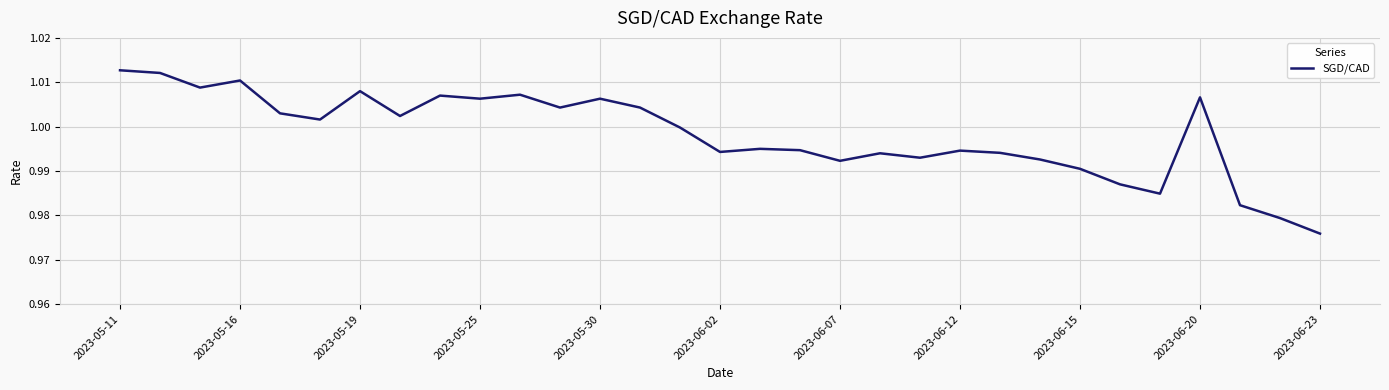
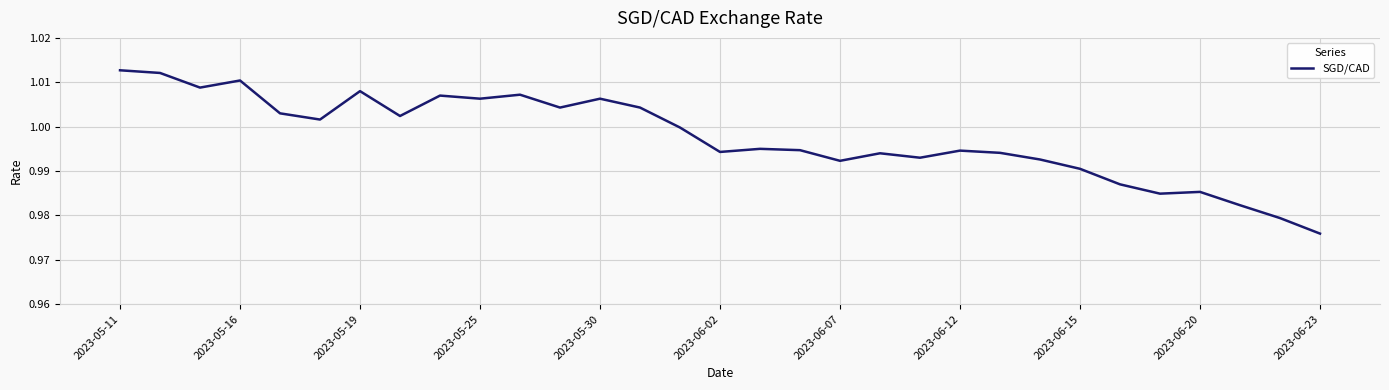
2023-06-20: 1.007 -> 0.985
